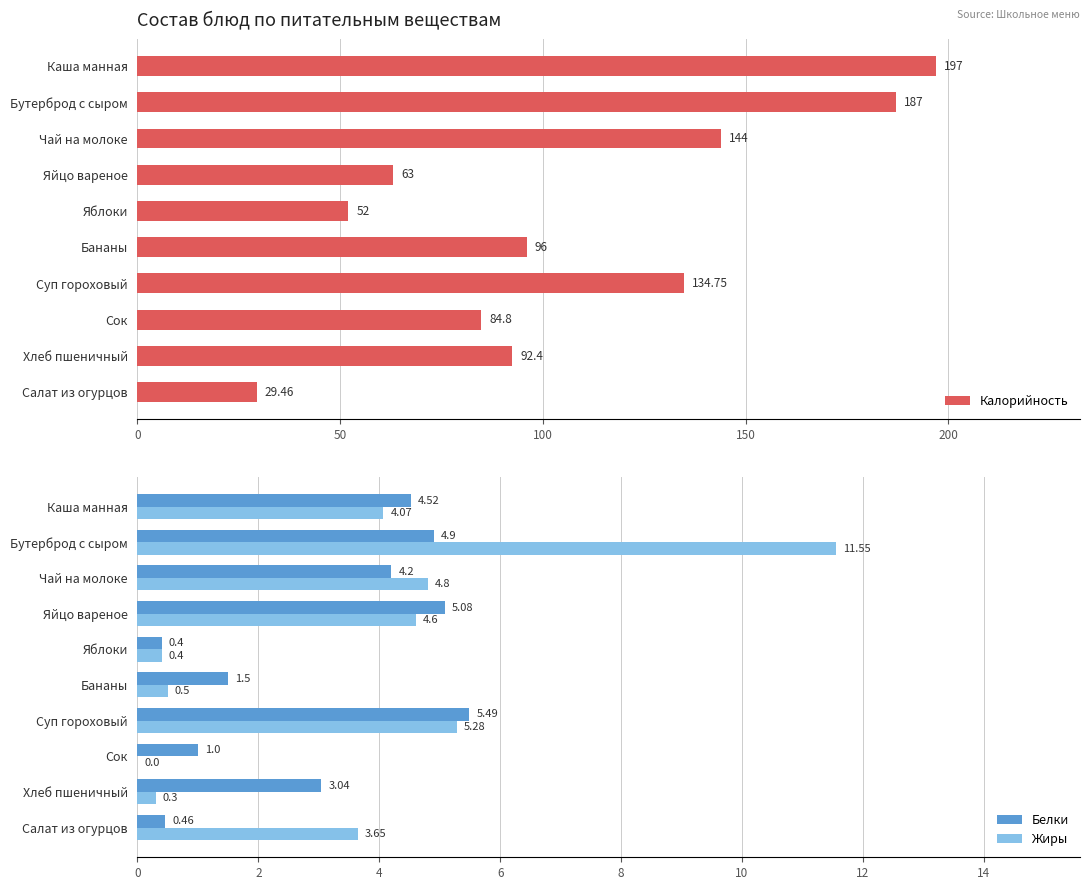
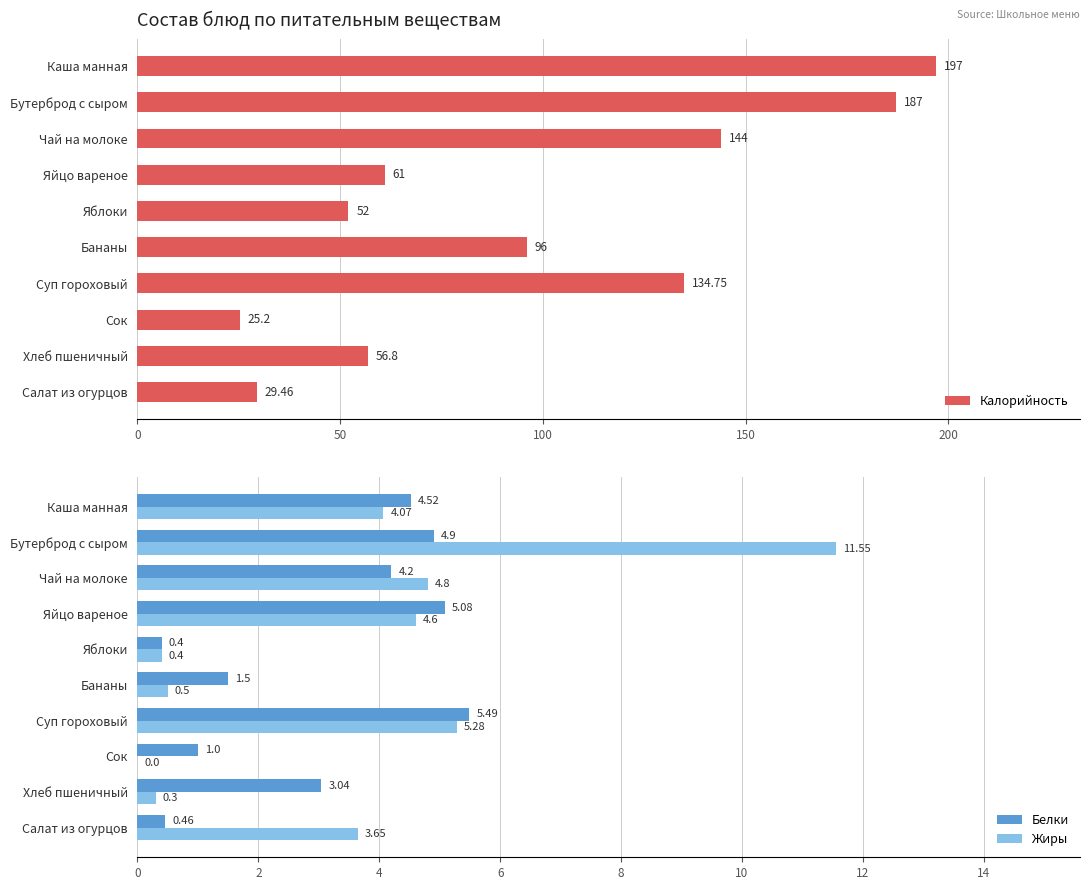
Состав блюд по питательным веществам, Яйцо вареное: 63 -> 61
Состав блюд по питательным веществам, Сок: 84.8 -> 25.2
Состав блюд по питательным веществам, Хлеб пшеничный: 92.4 -> 56.8
